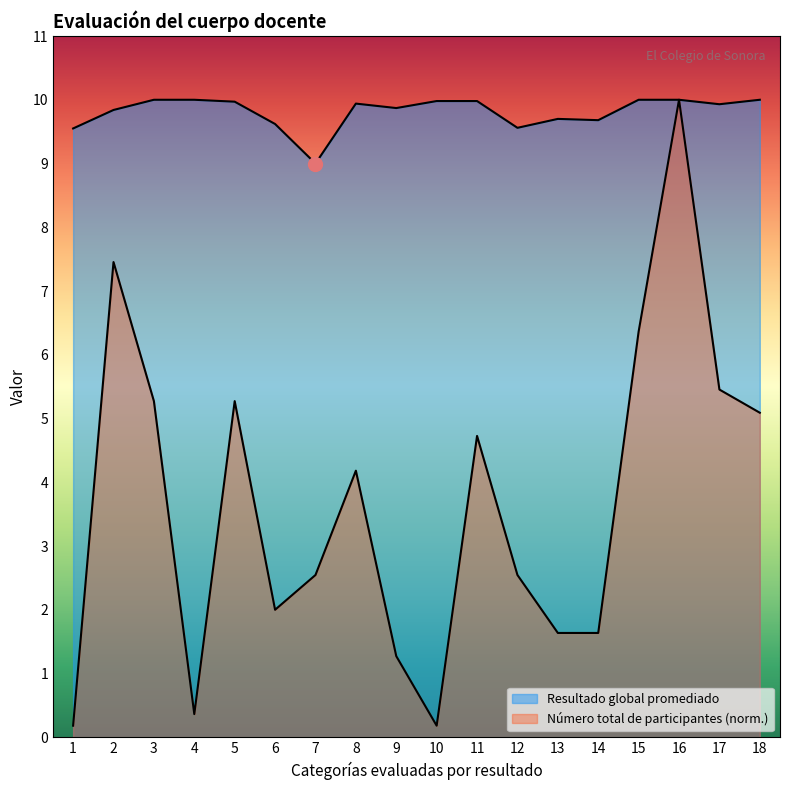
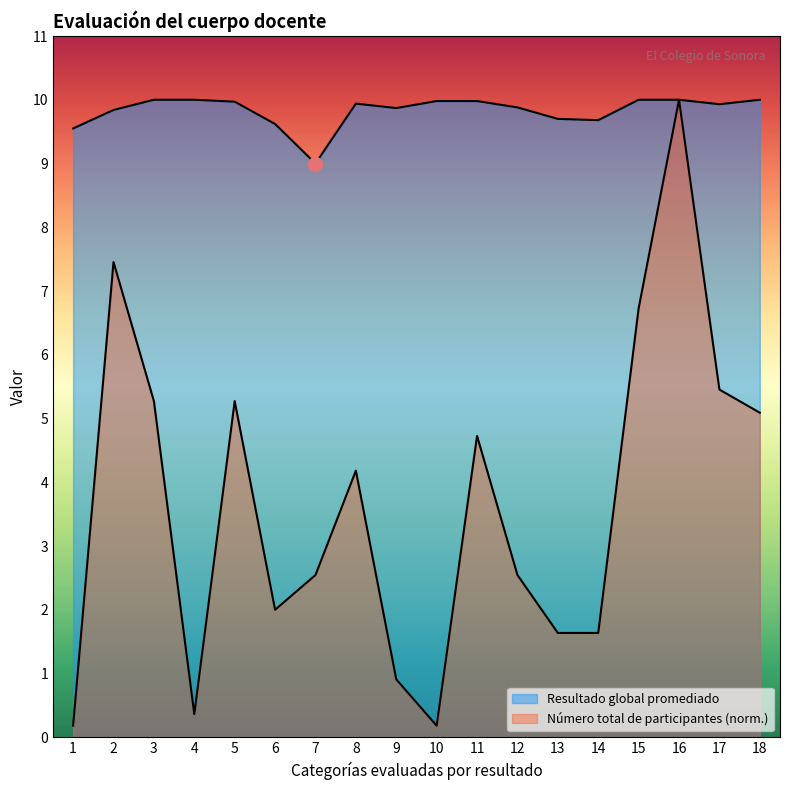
Número total de participantes (norm.), 9: 1.3 -> 0.9
Resultado global promediado, 12: 9.6 -> 9.9
Número total de participantes (norm.), 15: 6.4 -> 6.7
